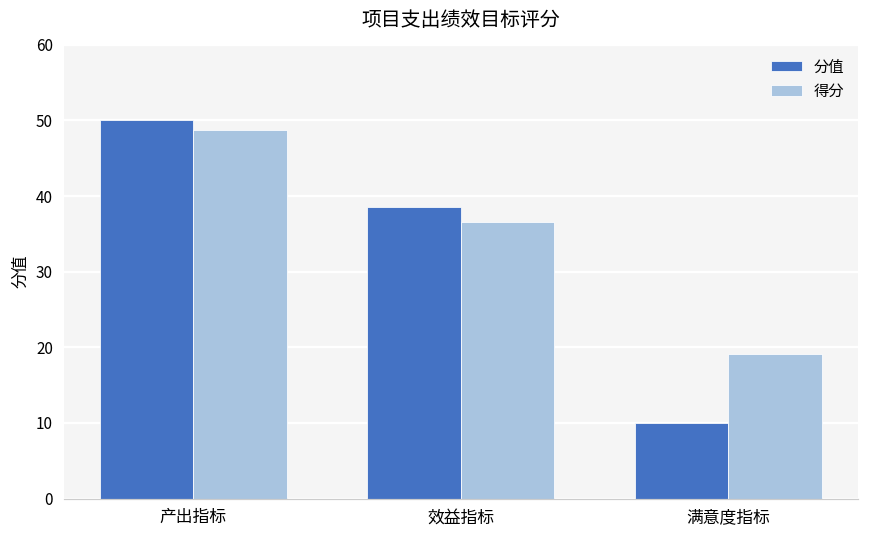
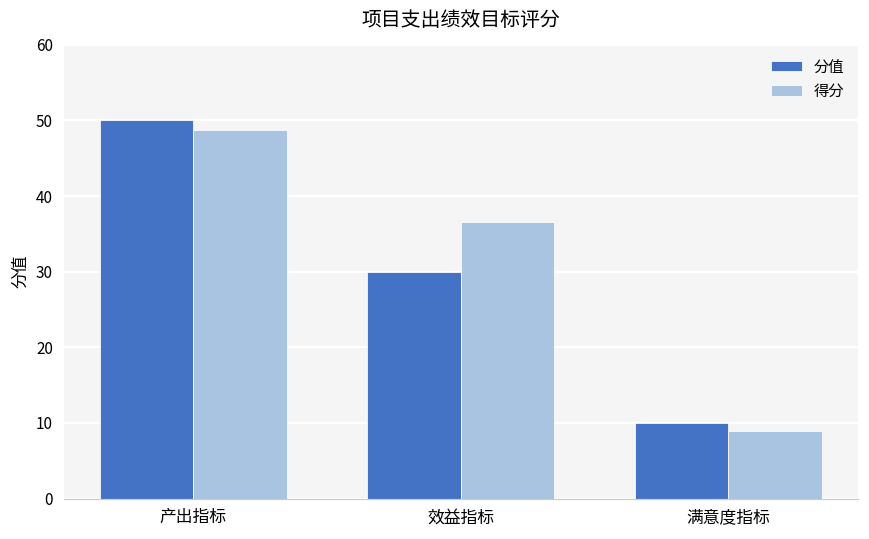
分值, 效益指标: 39 -> 30
得分, 满意度指标: 19 -> 9
